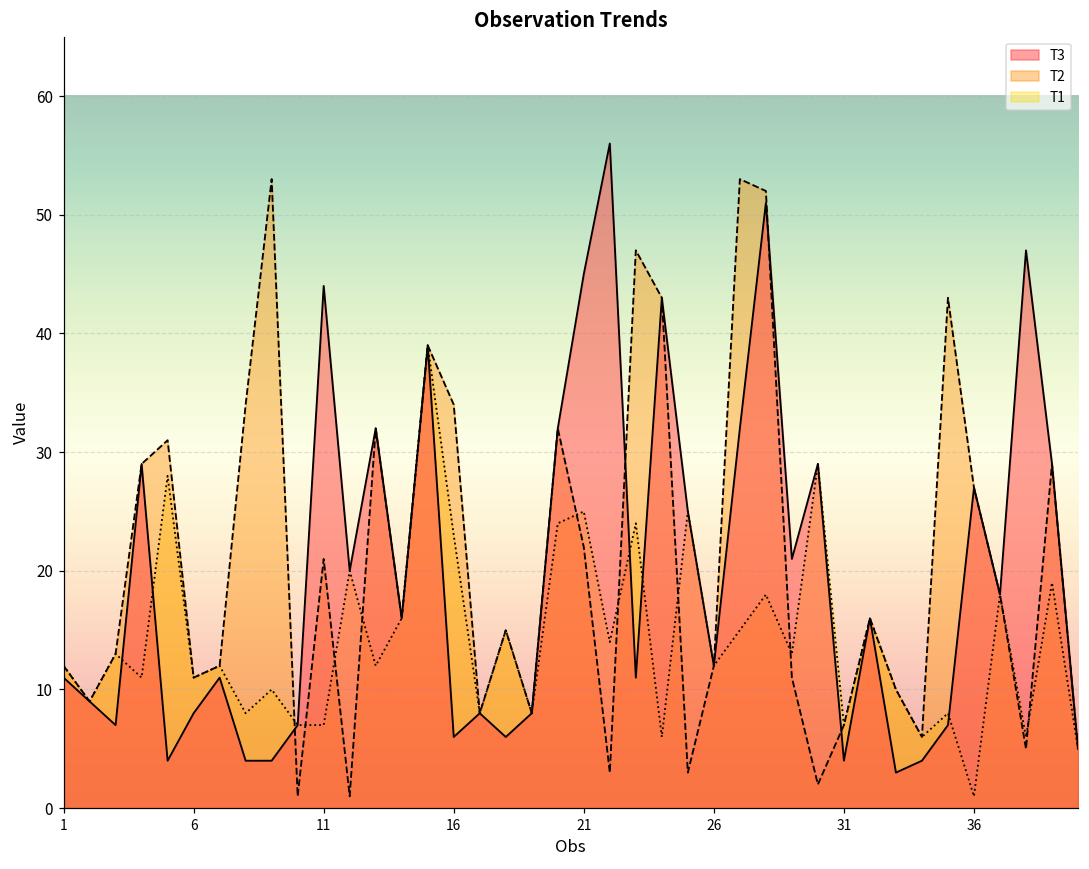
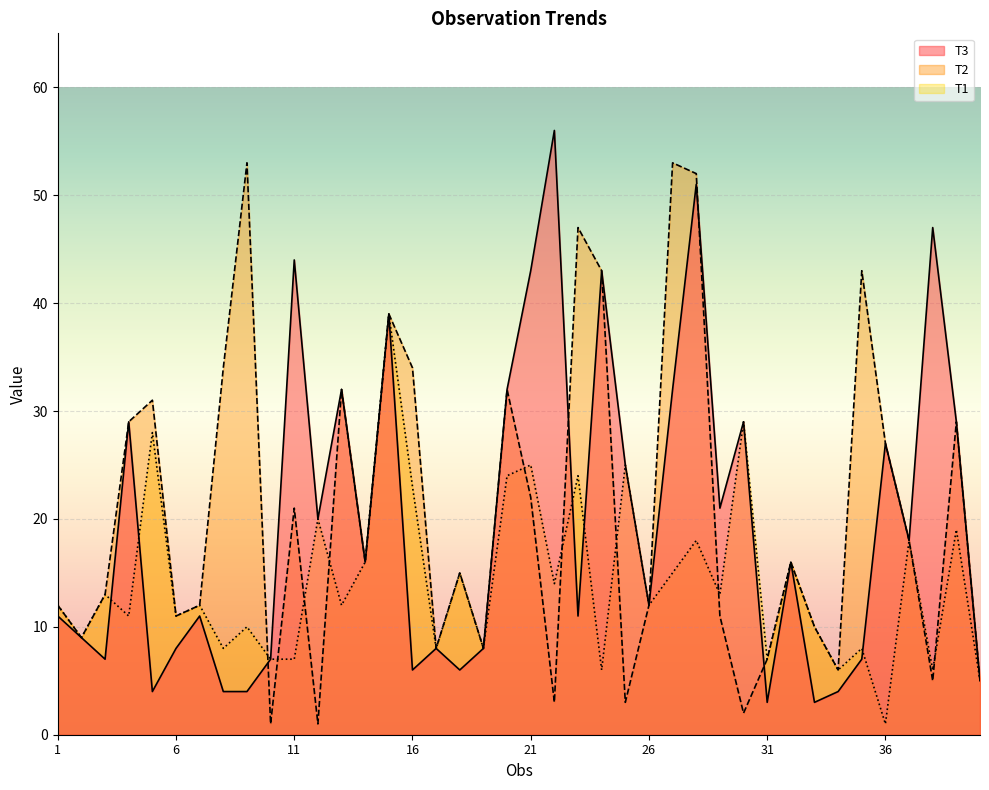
T3, 21: 45 -> 43
T3, 31: 4 -> 3
